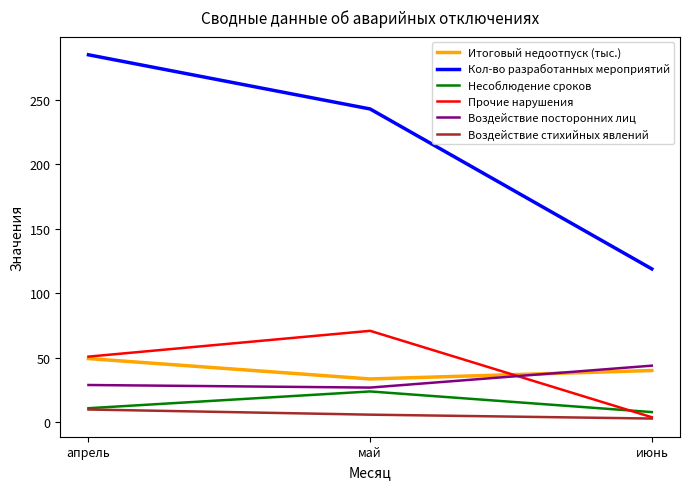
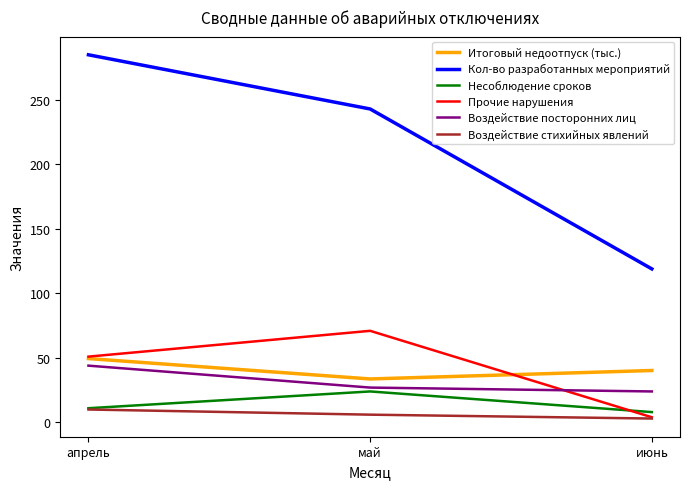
Воздействие посторонних лиц, апрель: 29 -> 44
Воздействие посторонних лиц, июнь: 44 -> 24
